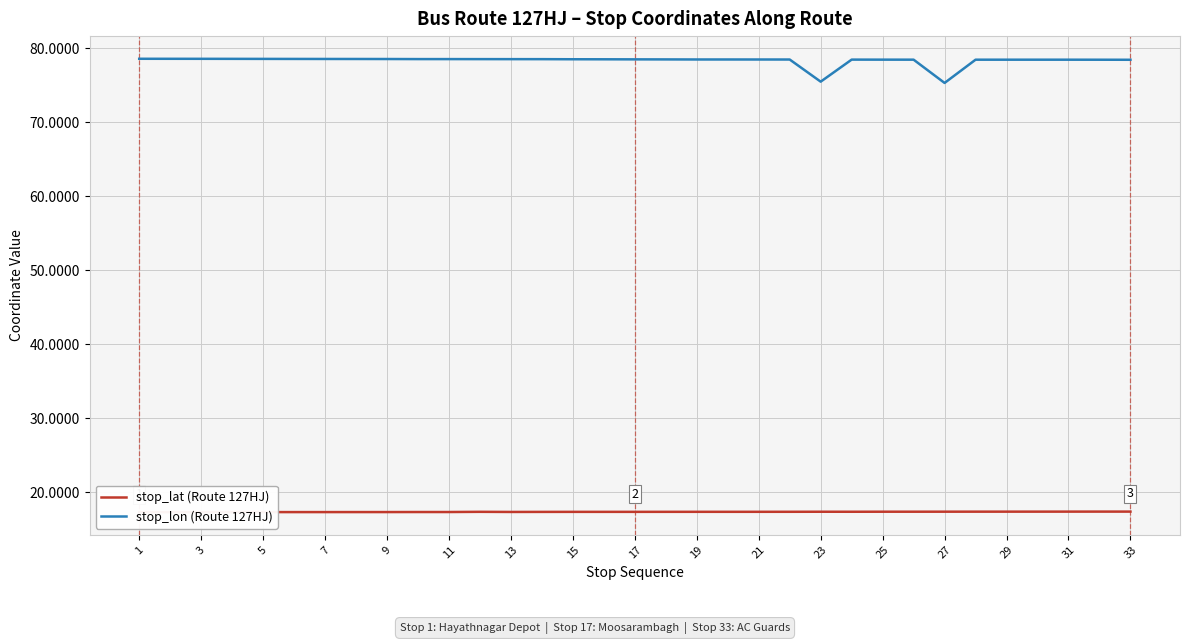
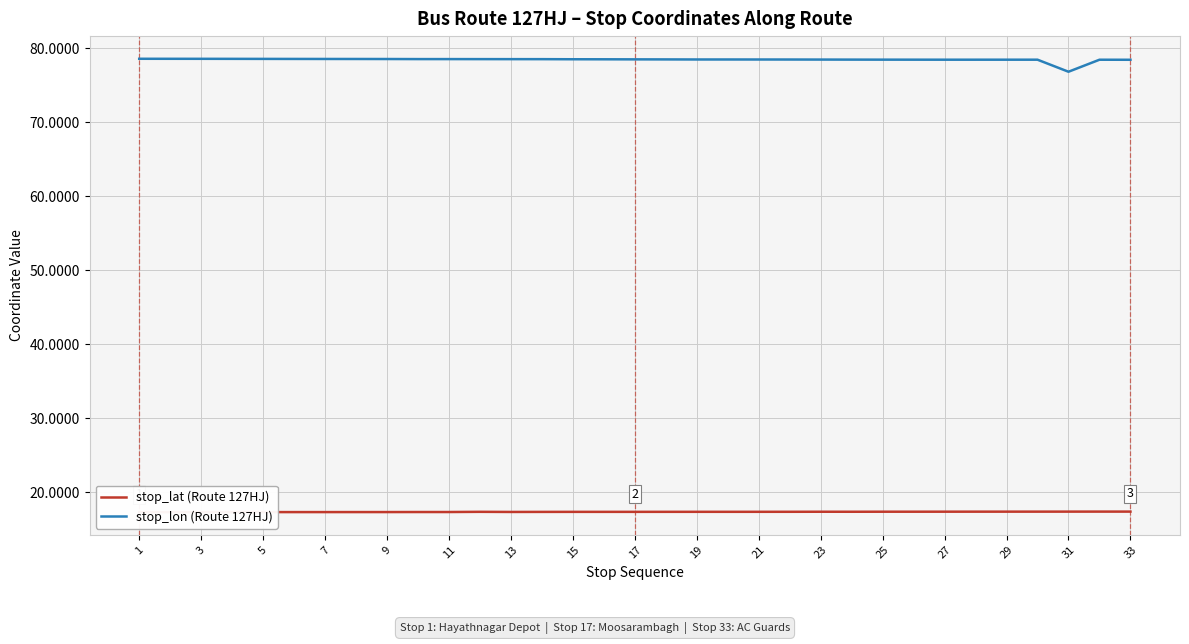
stop_lon (Route 127HJ), 23: 76 -> 78
stop_lon (Route 127HJ), 27: 75 -> 78
stop_lon (Route 127HJ), 31: 78 -> 77
